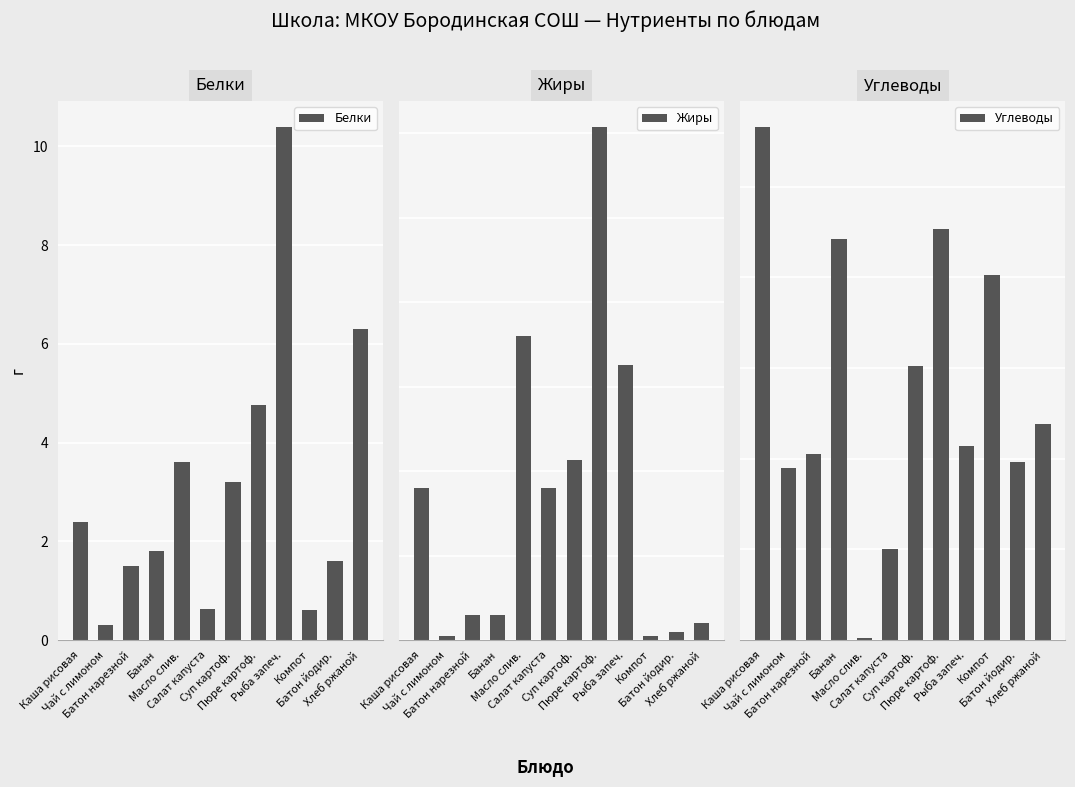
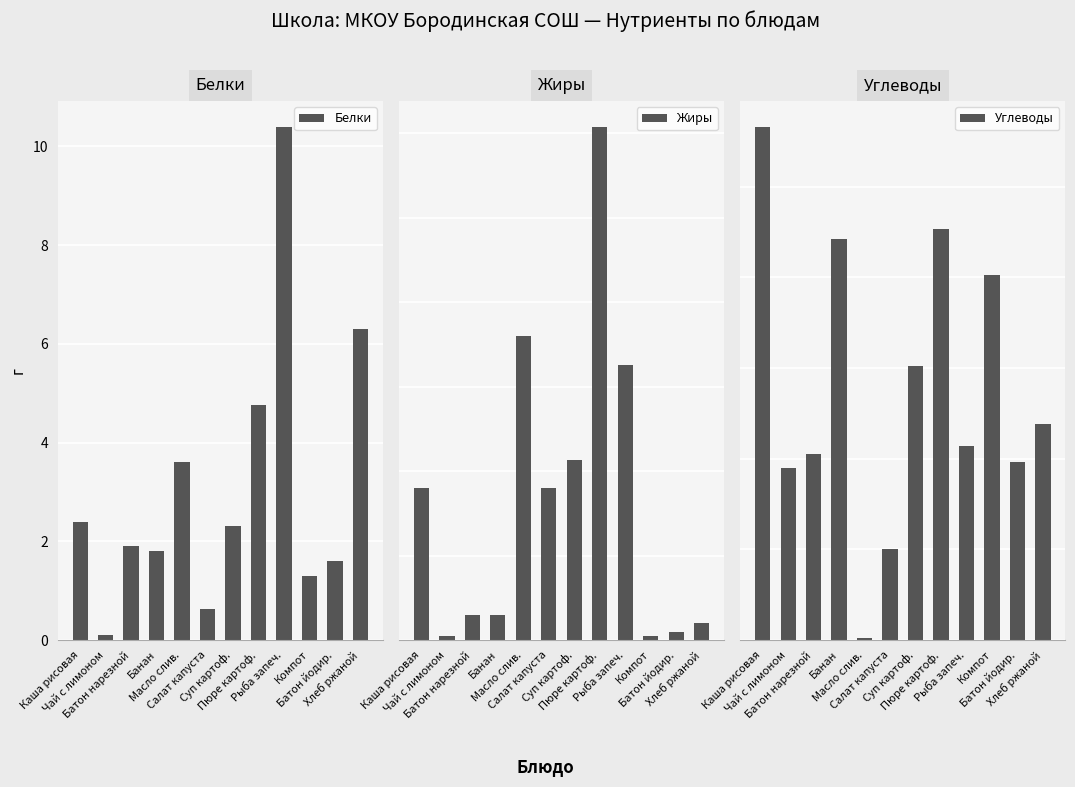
Белки, Чай с лимоном: 0.3 -> 0.1
Белки, Батон нарезной: 1.5 -> 1.9
Белки, Суп картоф.: 3.2 -> 2.3
Белки, Компот: 0.6 -> 1.3
